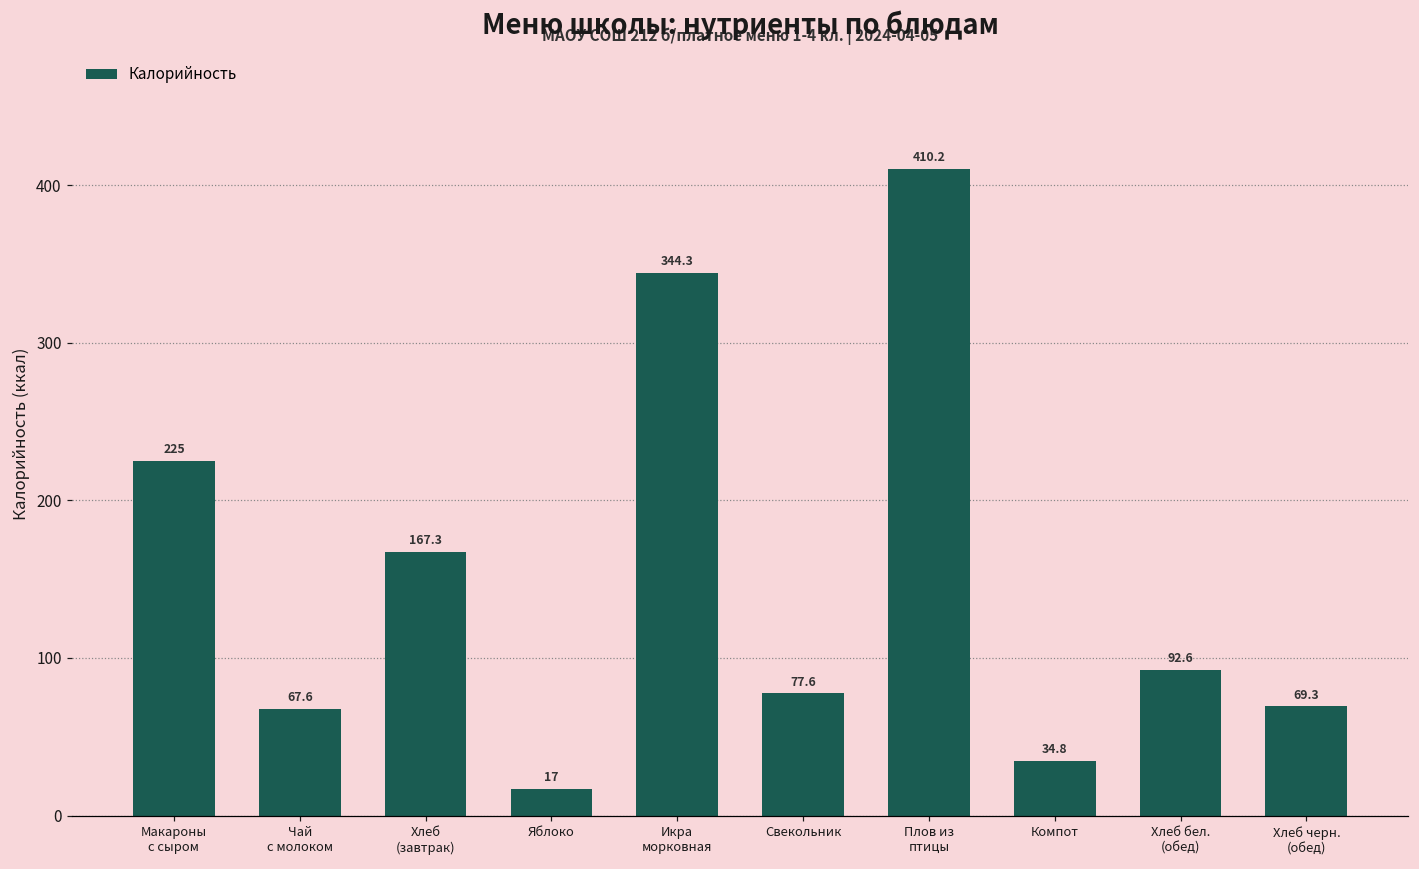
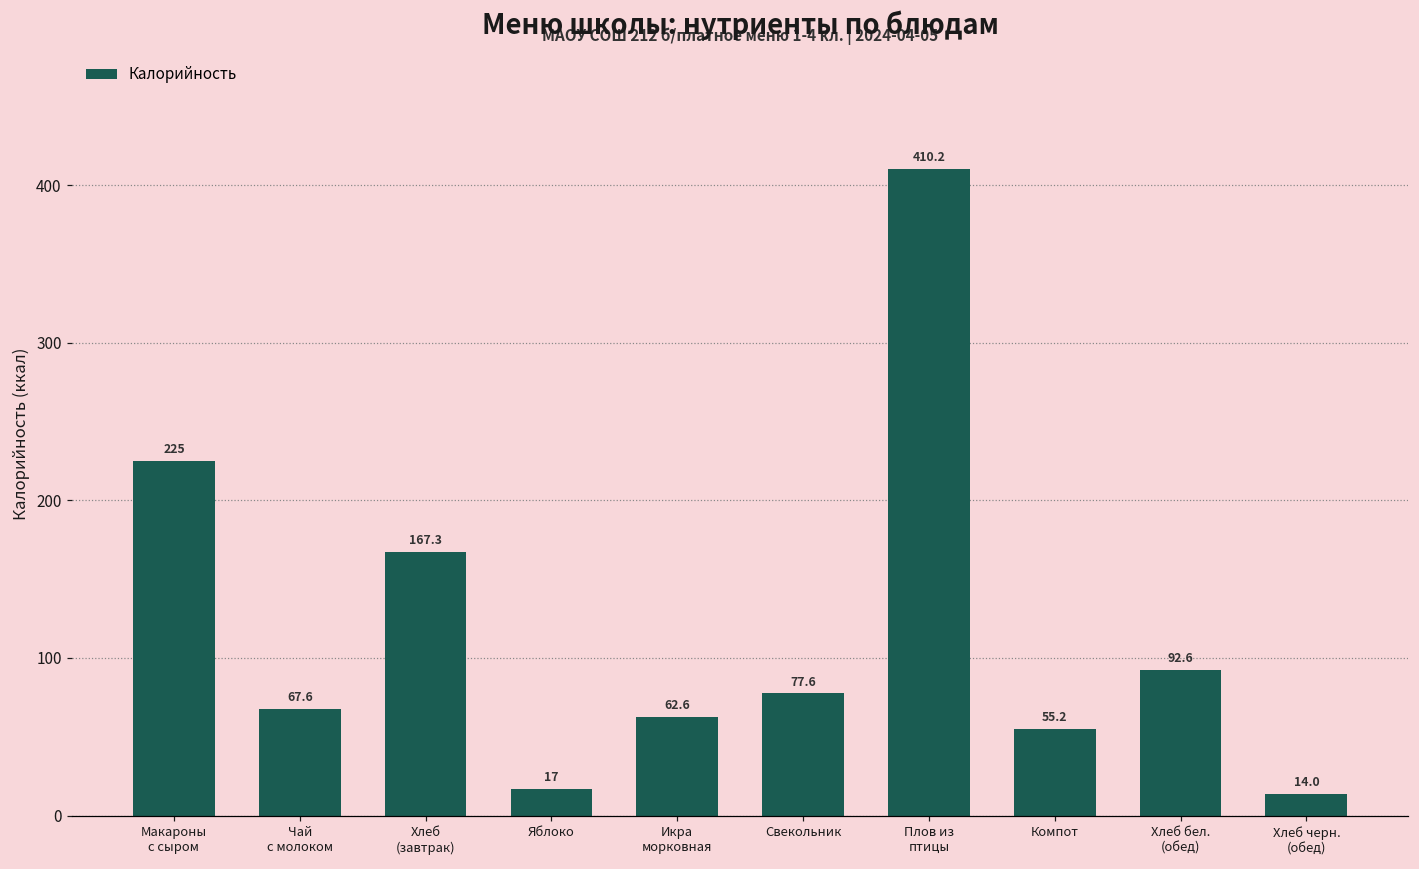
Икра морковная: 344.3 -> 62.6
Компот: 34.8 -> 55.2
Хлеб черн. (обед): 69.3 -> 14.0
